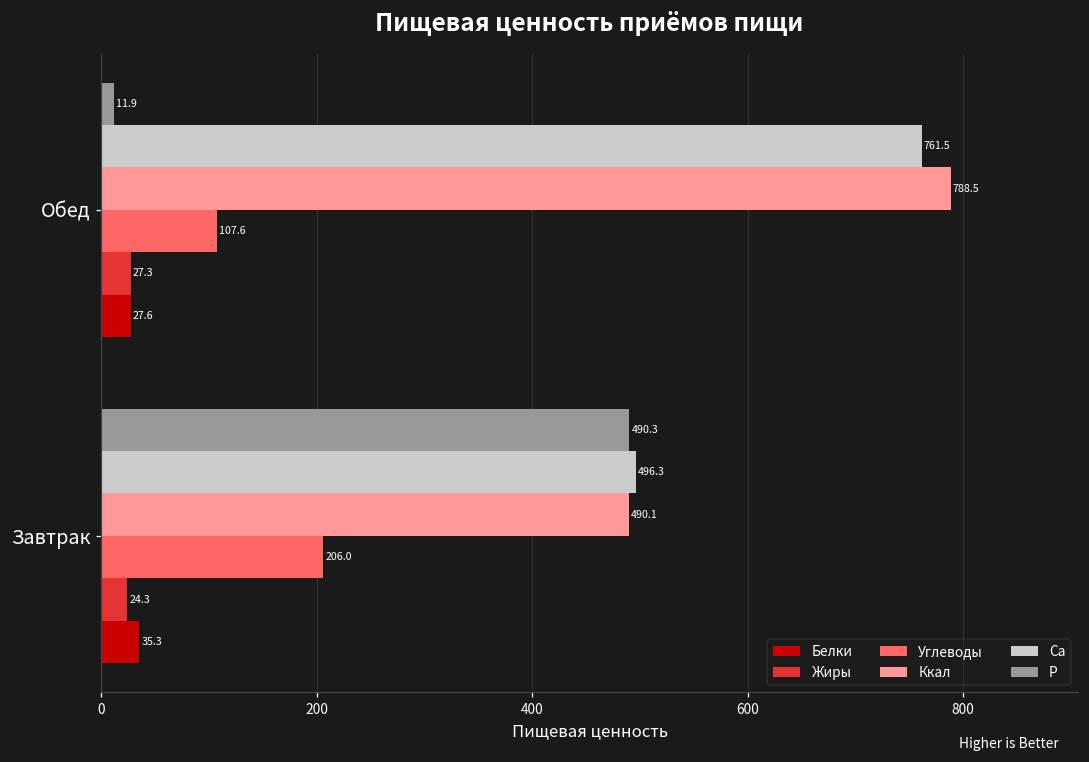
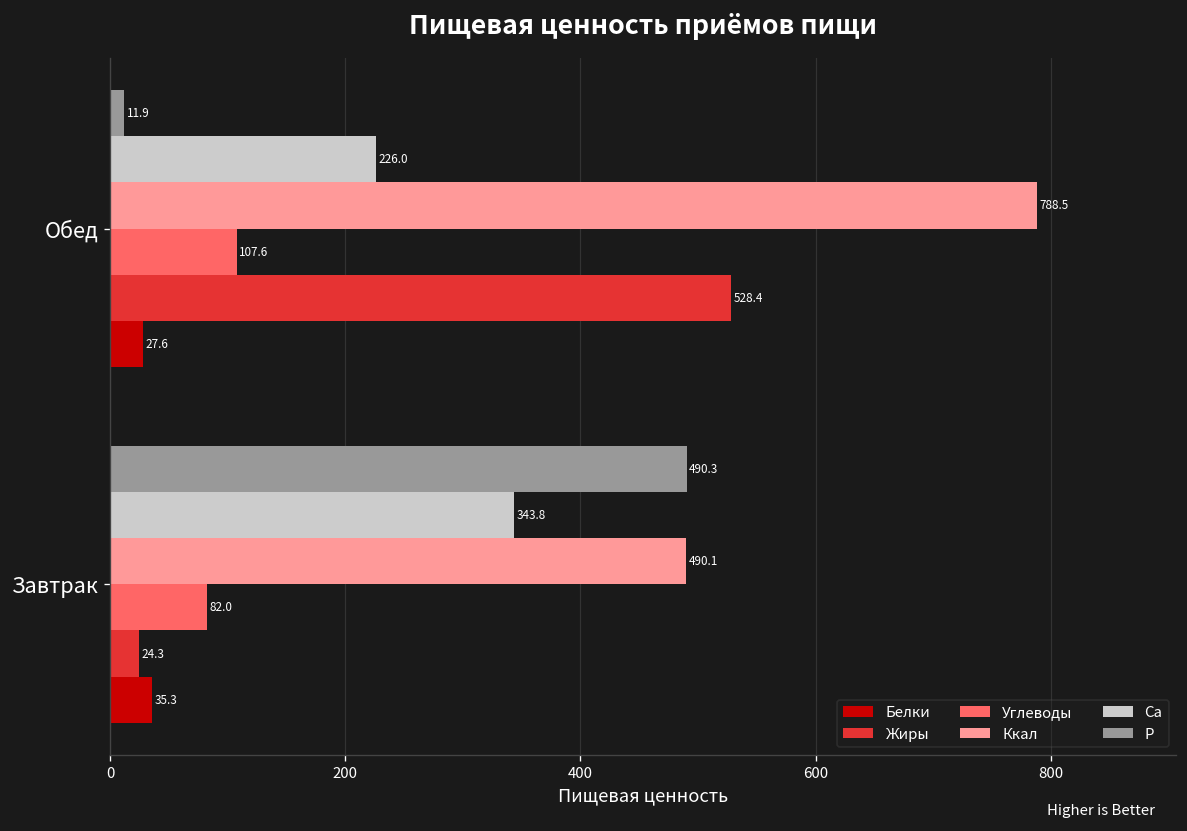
Са, Обед: 761.5 -> 226.0
Жиры, Обед: 27.3 -> 528.4
Са, Завтрак: 496.3 -> 343.8
Углеводы, Завтрак: 206.0 -> 82.0
